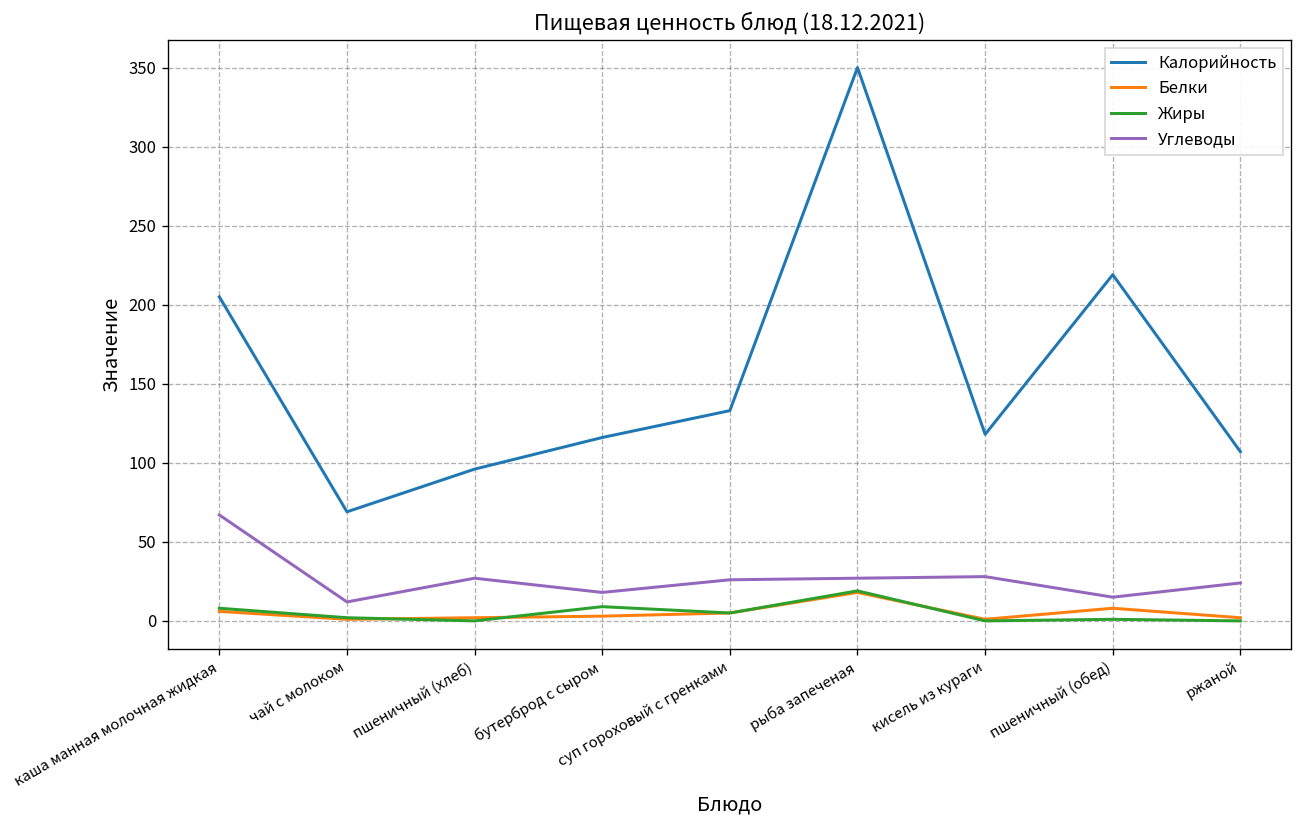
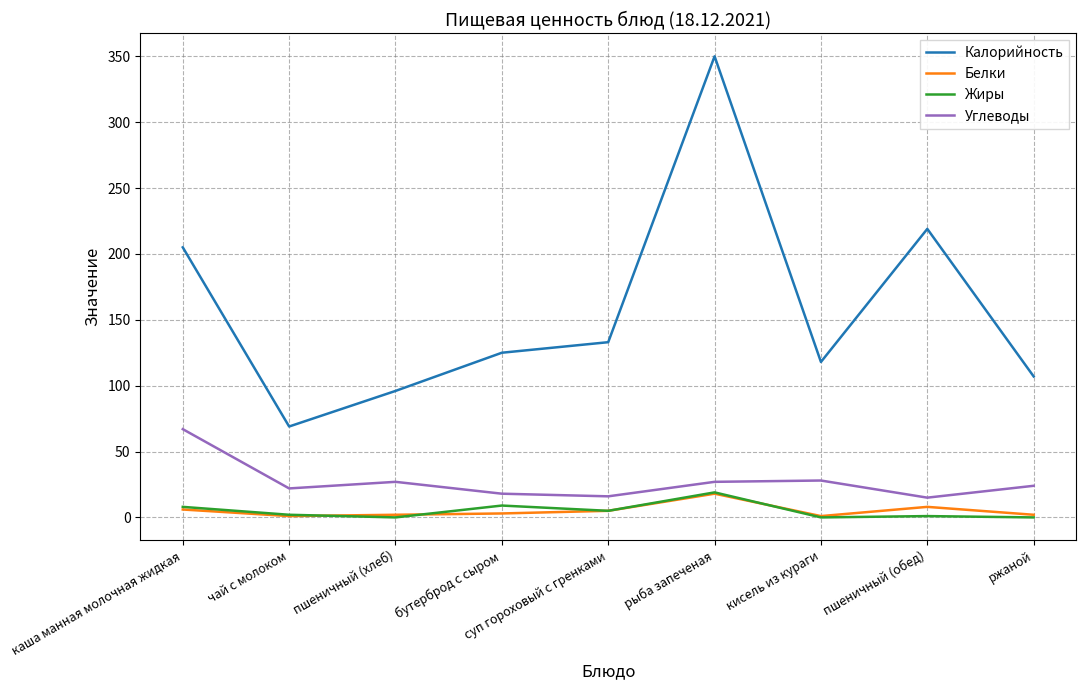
Углеводы, чай с молоком: 12 -> 22
Калорийность, бутерброд с сыром: 116 -> 125
Углеводы, суп гороховый с гренками: 26 -> 16
